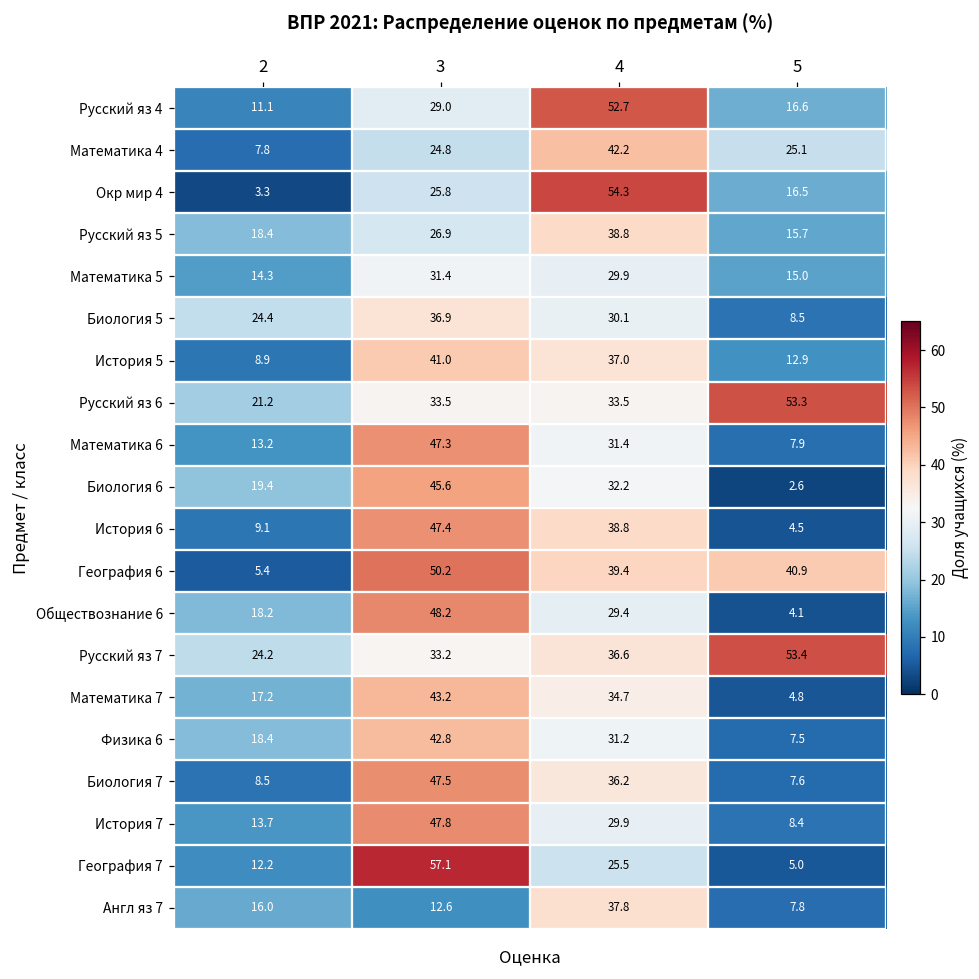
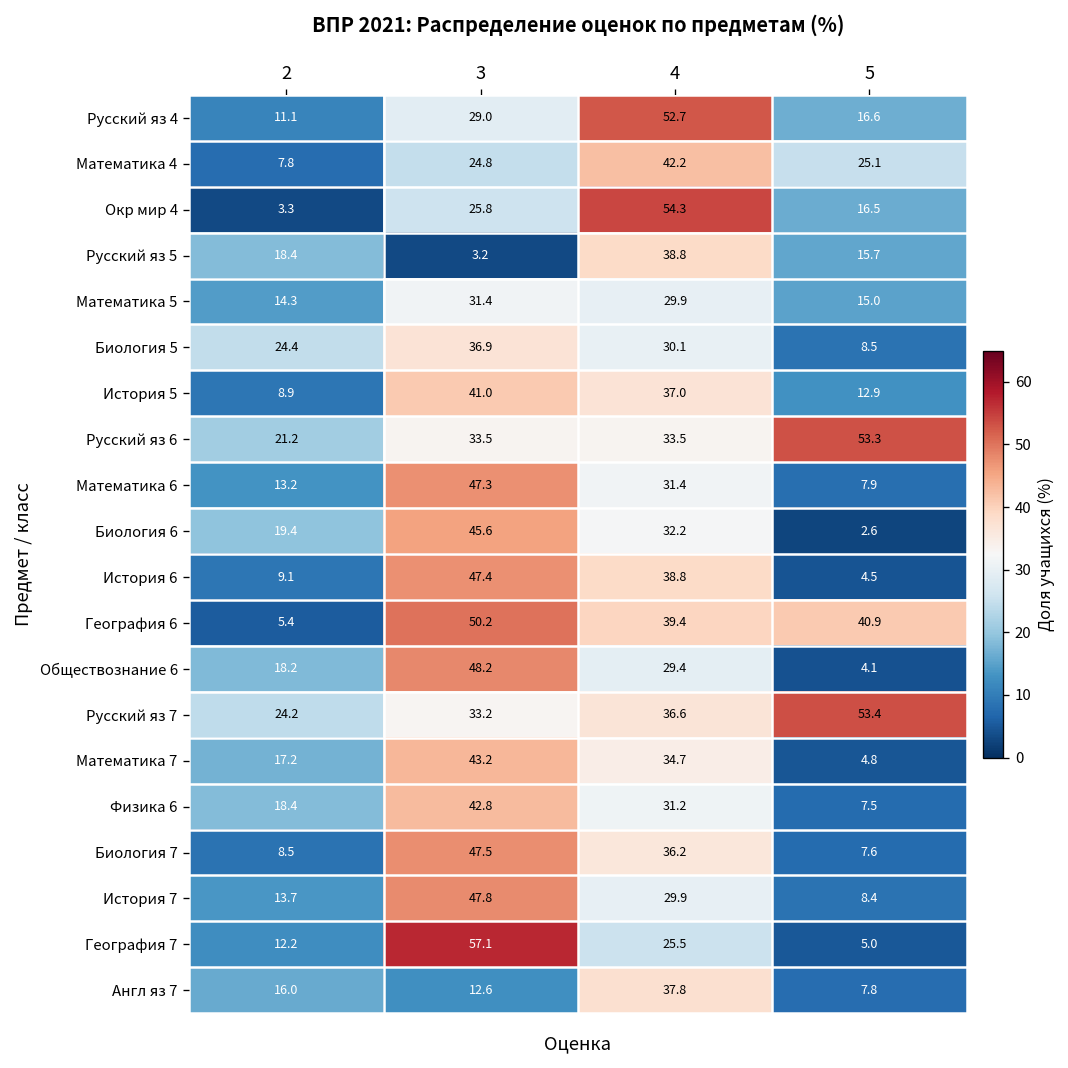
Русский яз 5, 3: 26.9 -> 3.2
